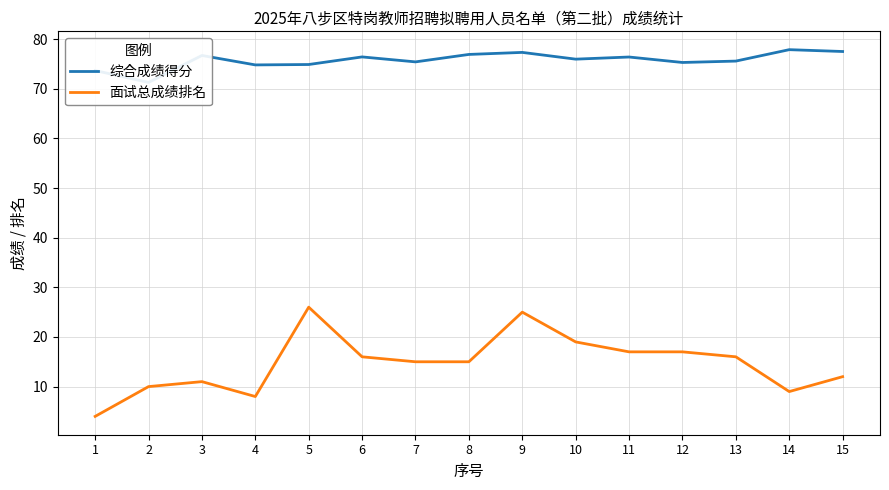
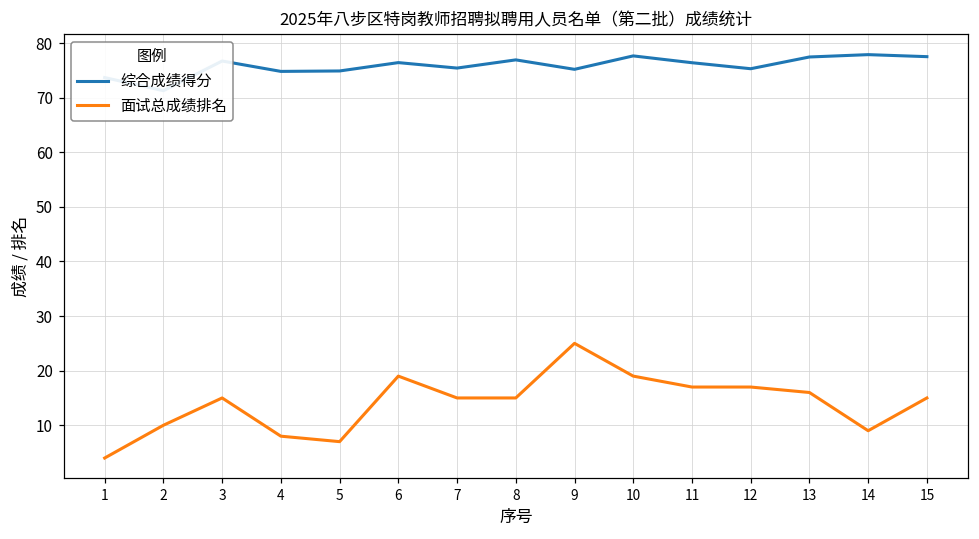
面试总成绩排名, 3: 11 -> 15
面试总成绩排名, 5: 26 -> 7
面试总成绩排名, 6: 16 -> 19
综合成绩得分, 9: 77 -> 75
综合成绩得分, 10: 76 -> 78
综合成绩得分, 13: 76 -> 77
面试总成绩排名, 15: 12 -> 15
